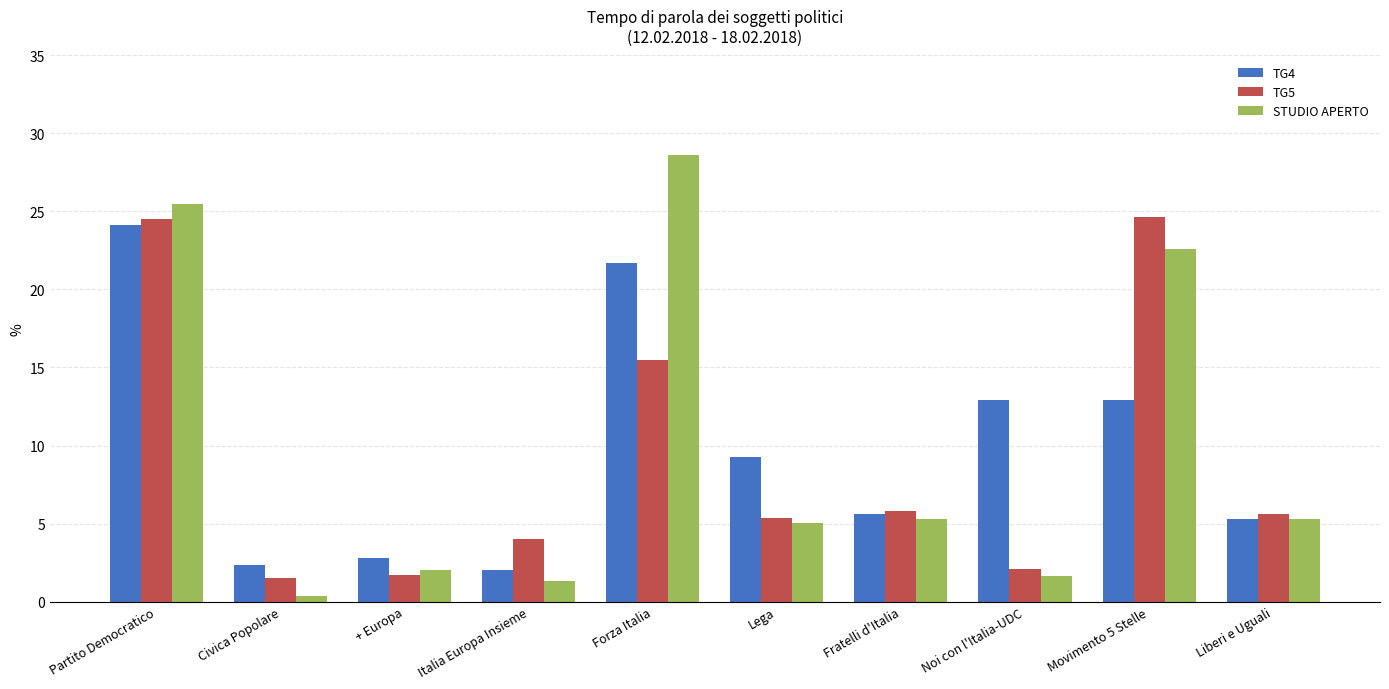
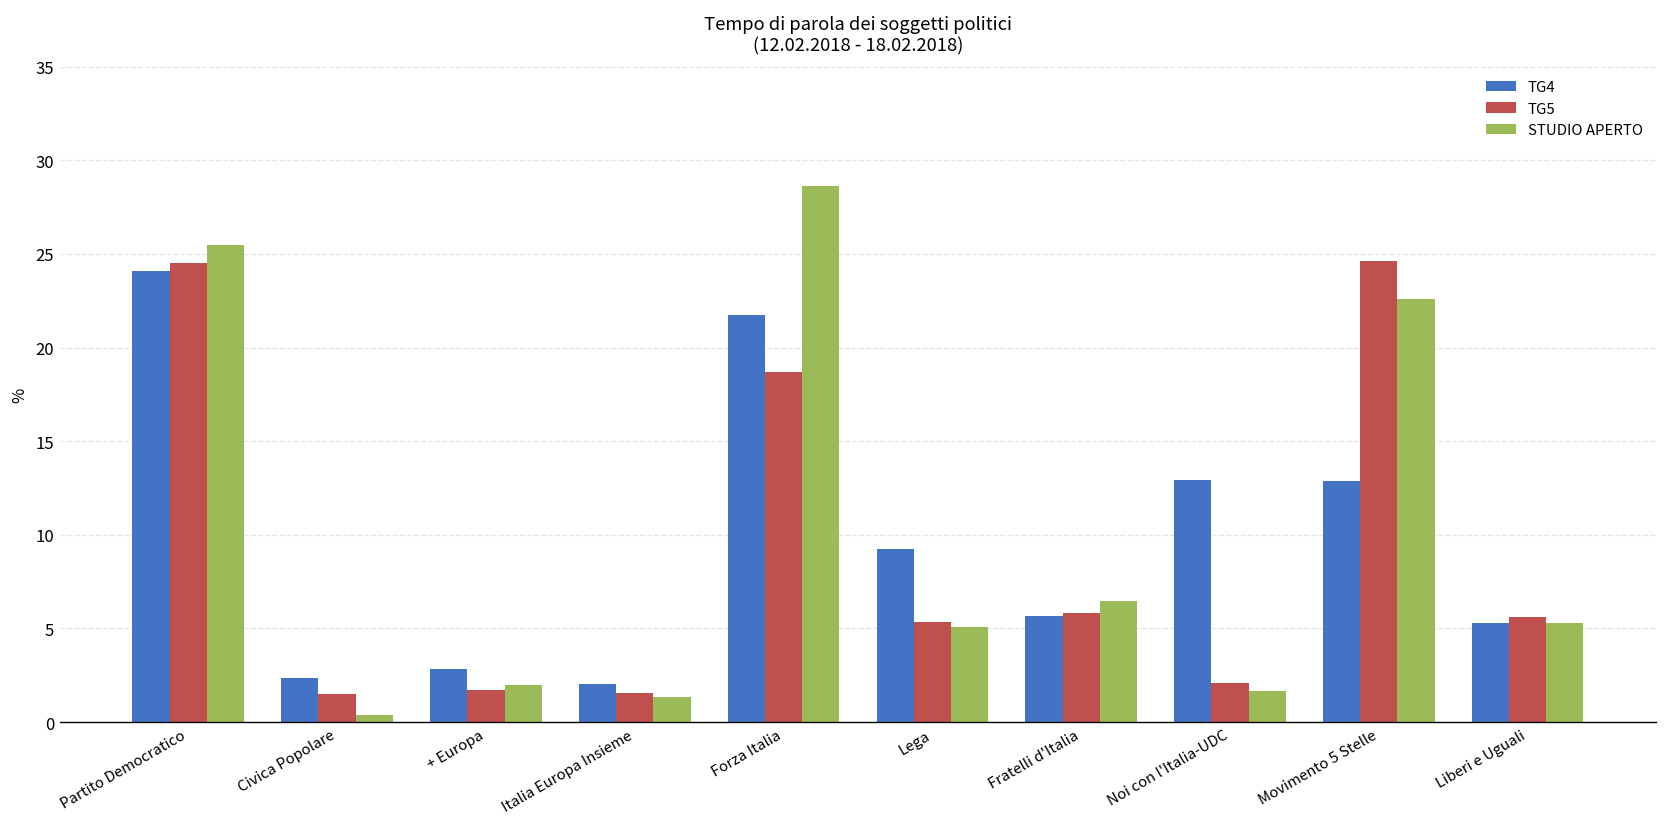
TG5, Italia Europa Insieme: 4.0 -> 1.5
TG5, Forza Italia: 15.5 -> 18.7
STUDIO APERTO, Fratelli d'Italia: 5.3 -> 6.4
